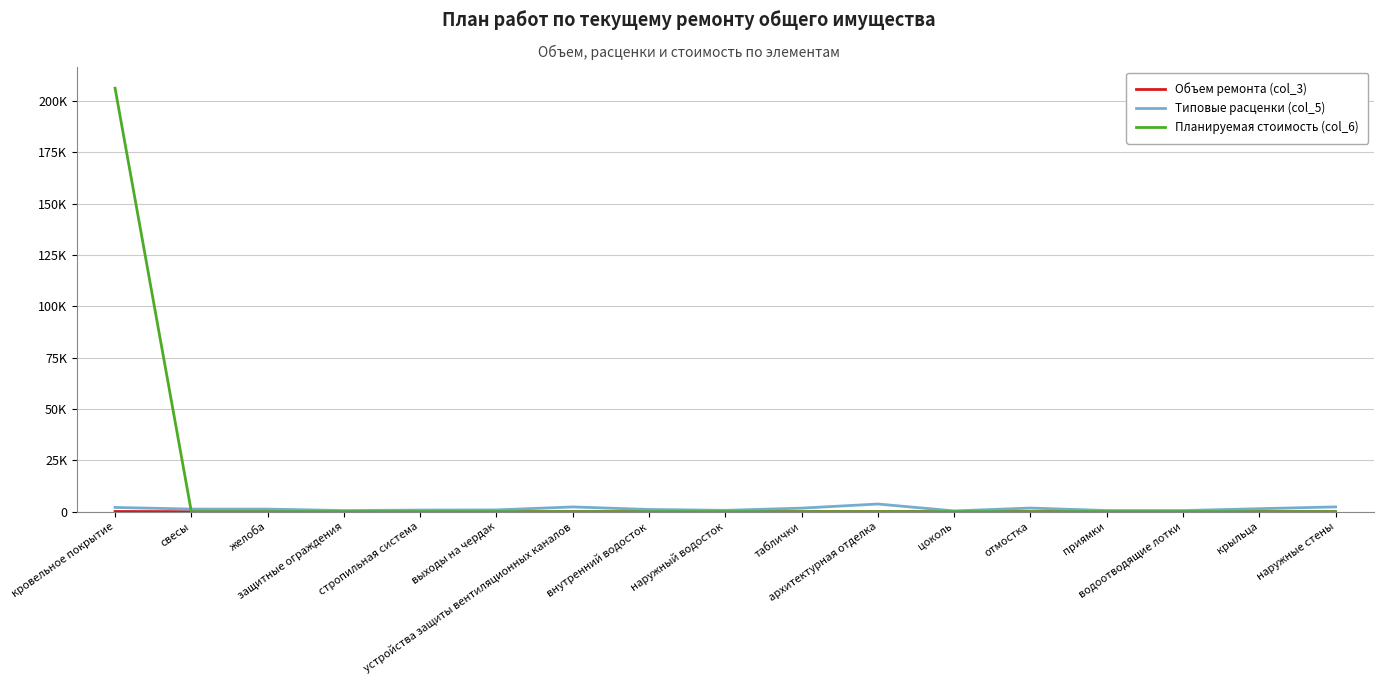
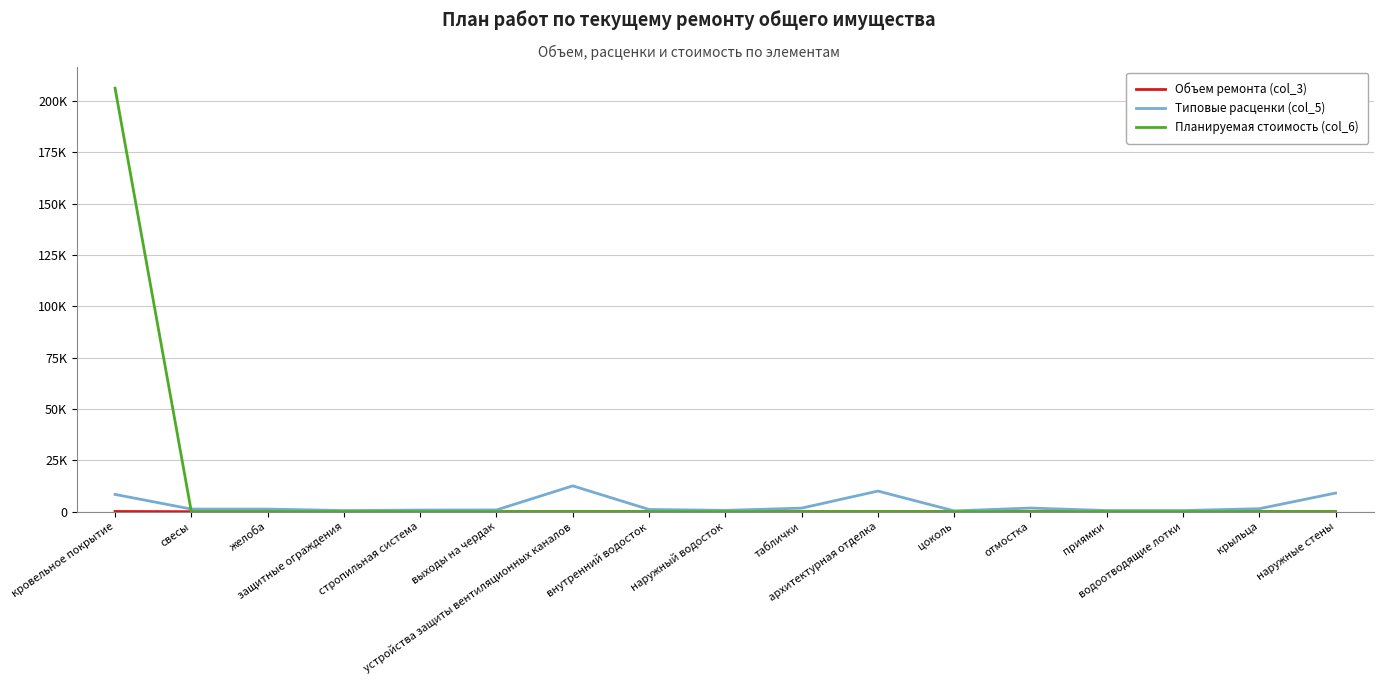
Типовые расценки (col_5), кровельное покрытие: 2000 -> 8000
Типовые расценки (col_5), устройства защиты вентиляционных каналов: 2000 -> 13000
Типовые расценки (col_5), архитектурная отделка: 4000 -> 10000
Типовые расценки (col_5), наружные стены: 2000 -> 9000
